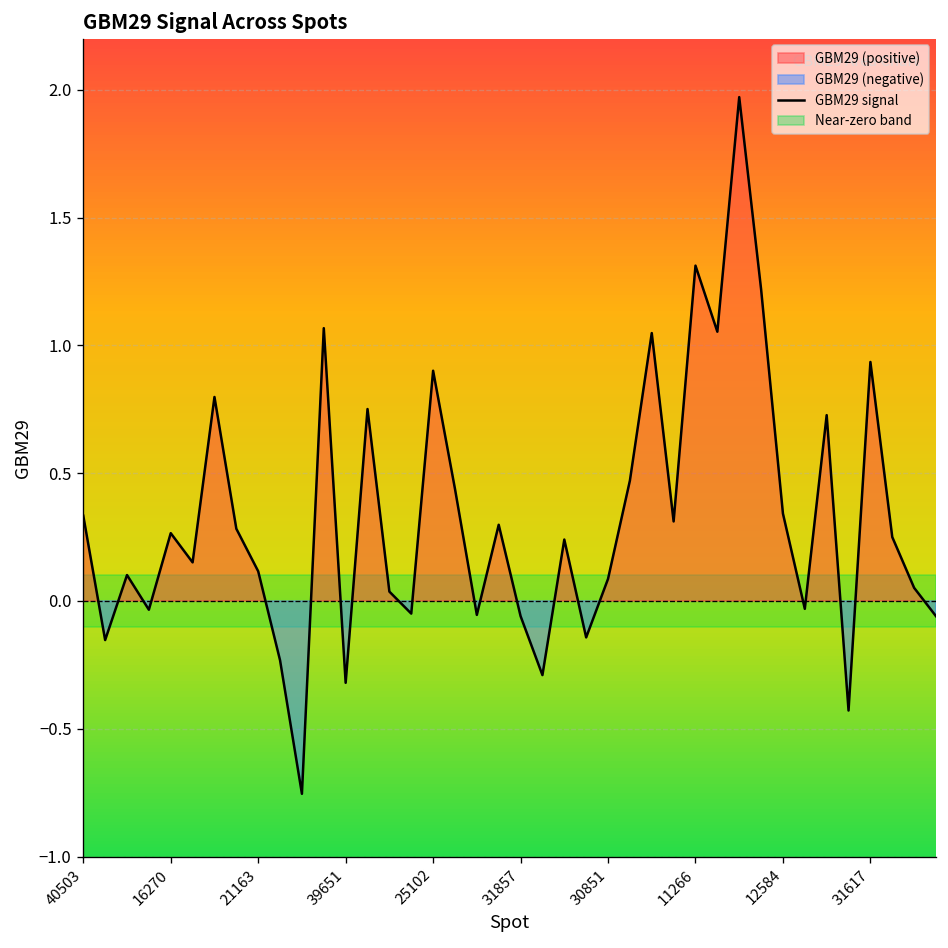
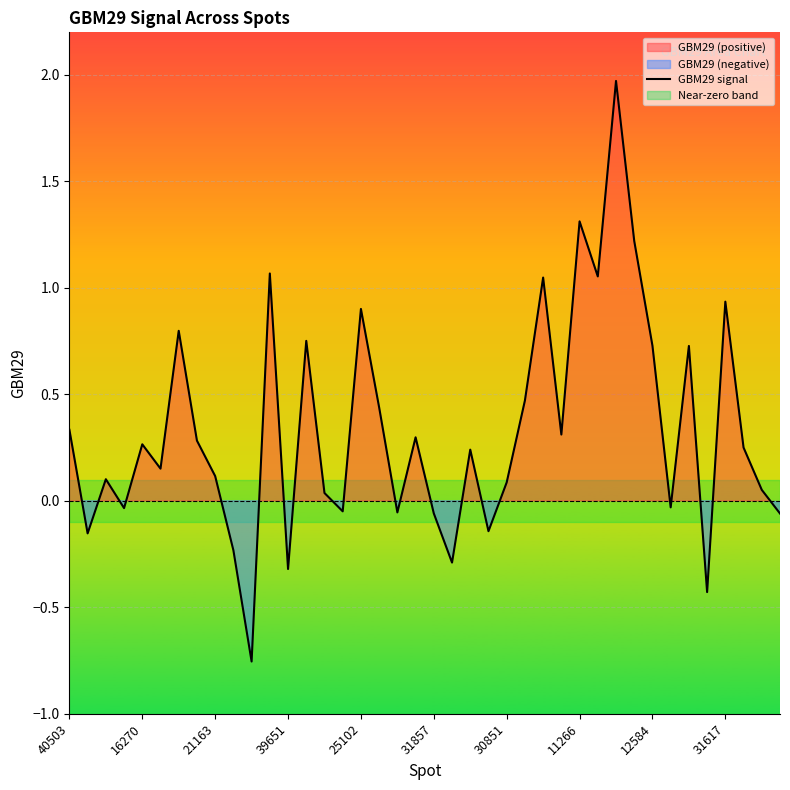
12584: 0.34 -> 0.73
